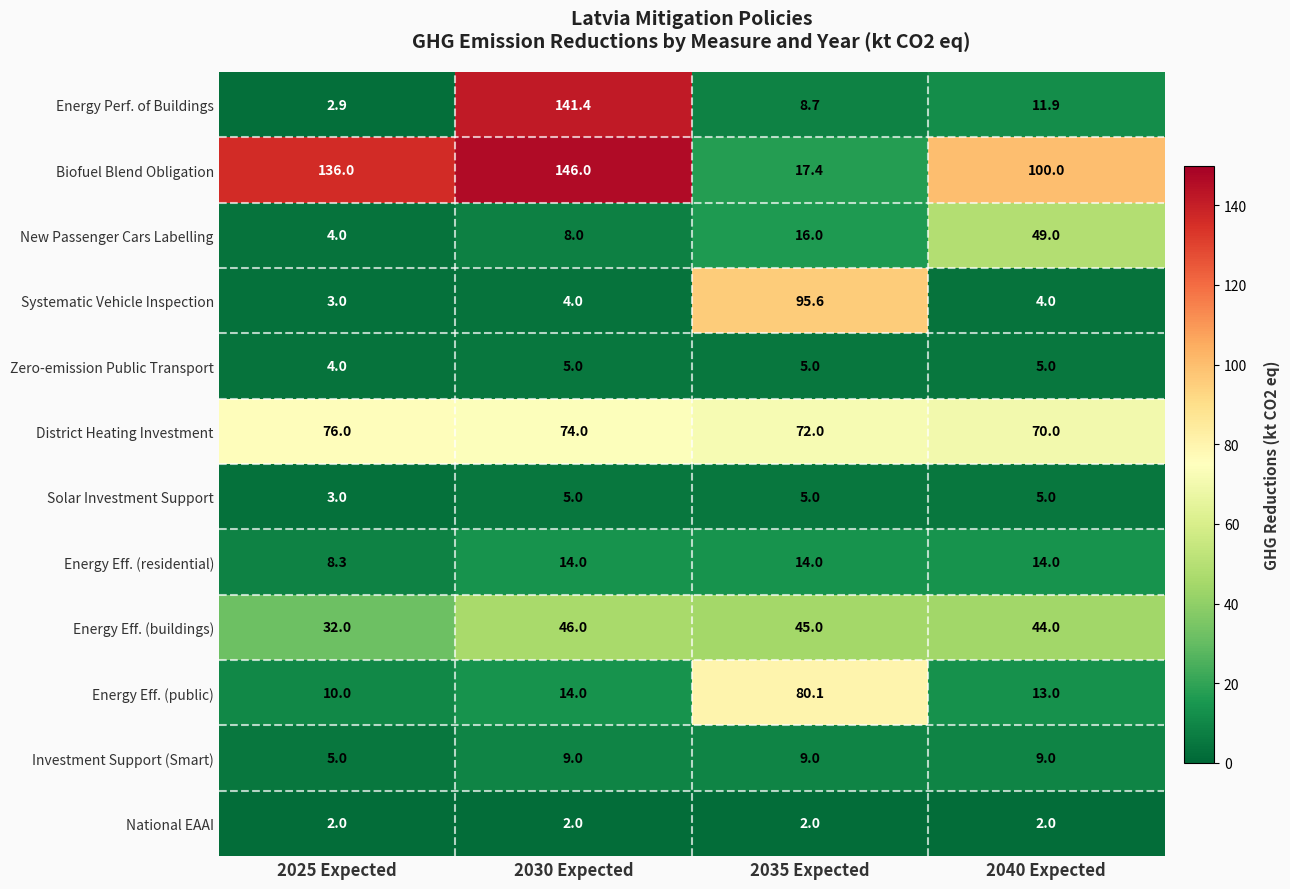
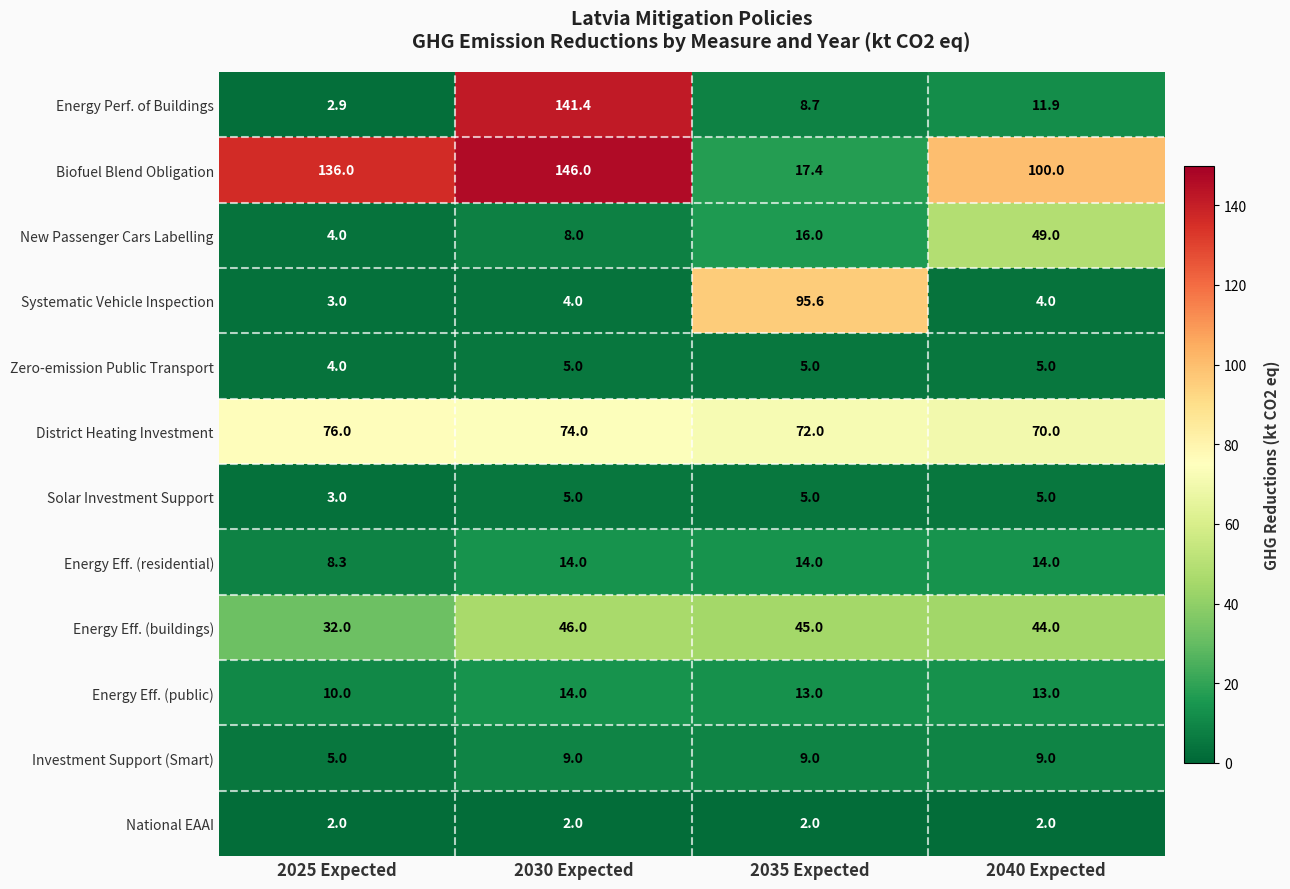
Energy Eff. (public), 2035 Expected: 80.1 -> 13.0
